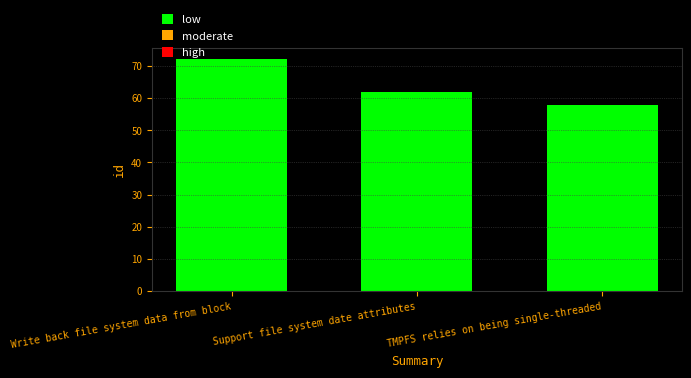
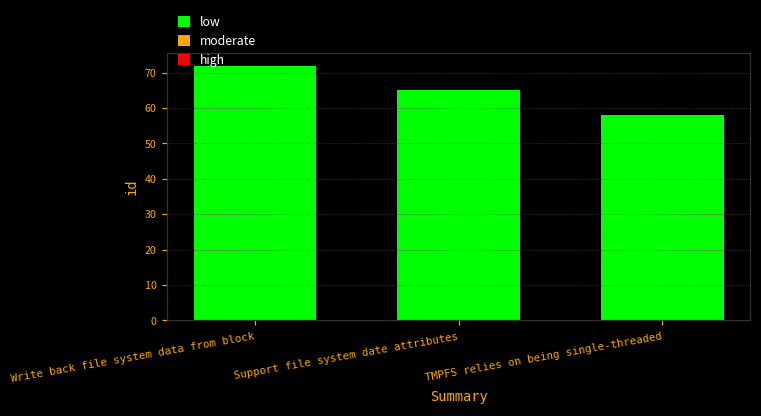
Support file system date attributes: 62 -> 65
